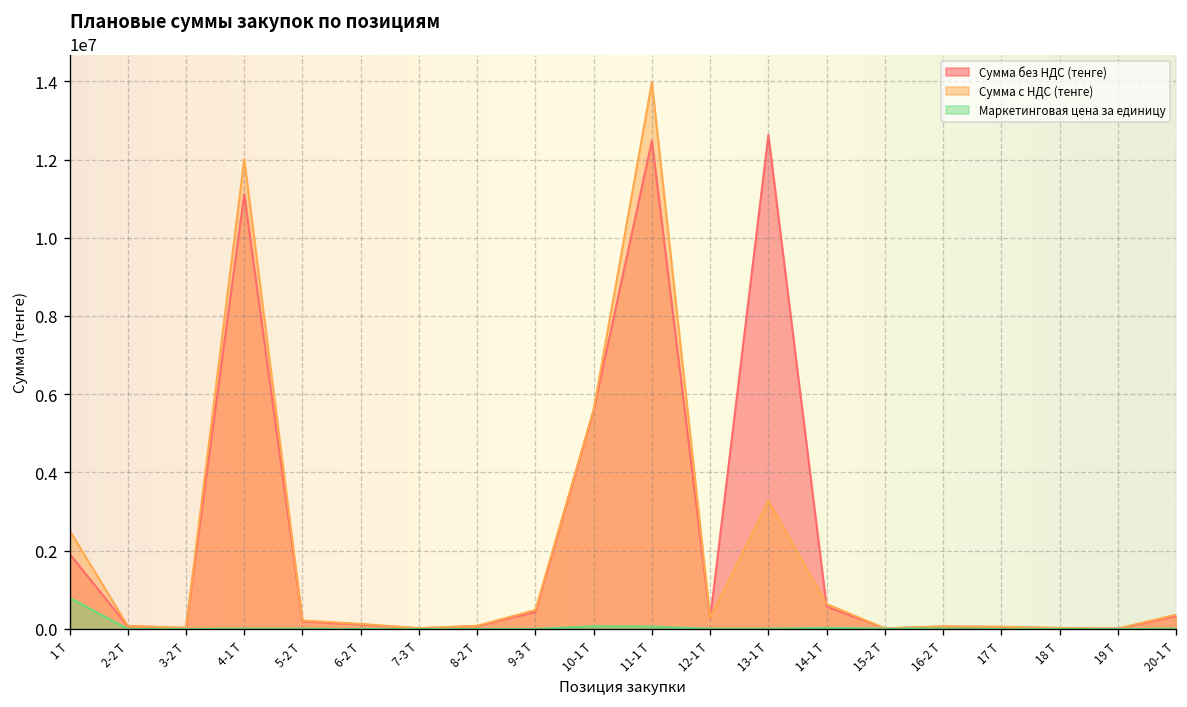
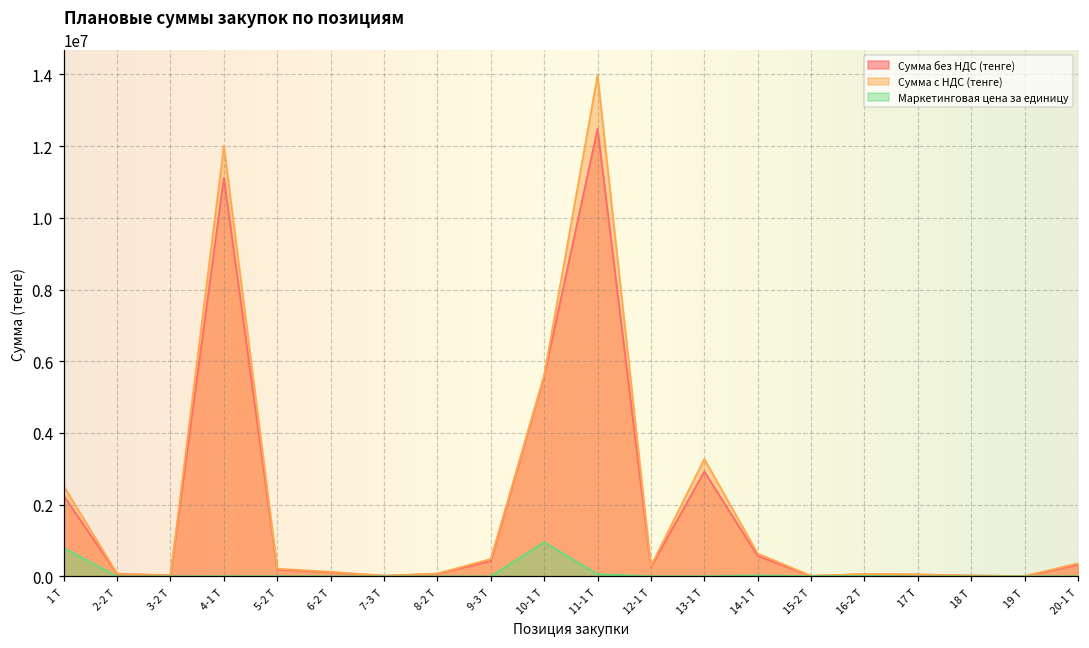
Сумма без НДС (тенге), 1 Т: 1900000 -> 2300000
Маркетинговая цена за единицу, 10-1 Т: 100000 -> 1000000
Сумма без НДС (тенге), 13-1 Т: 12600000 -> 2900000
